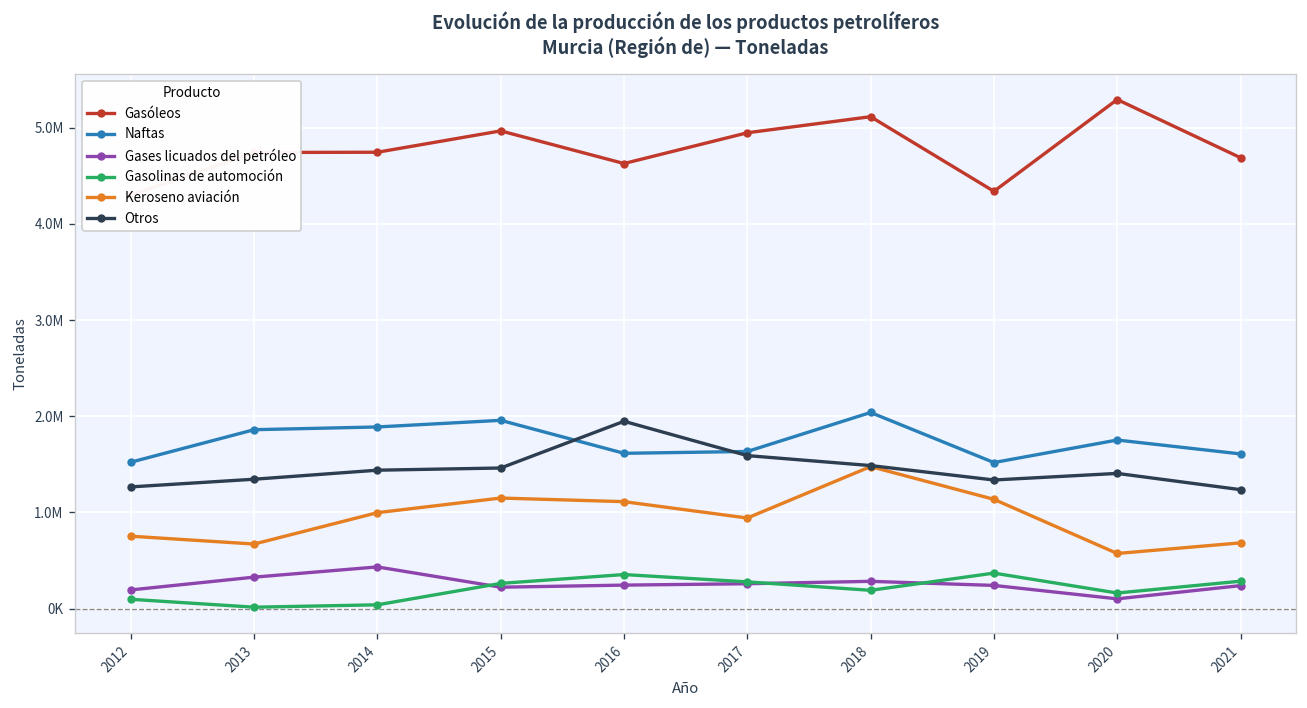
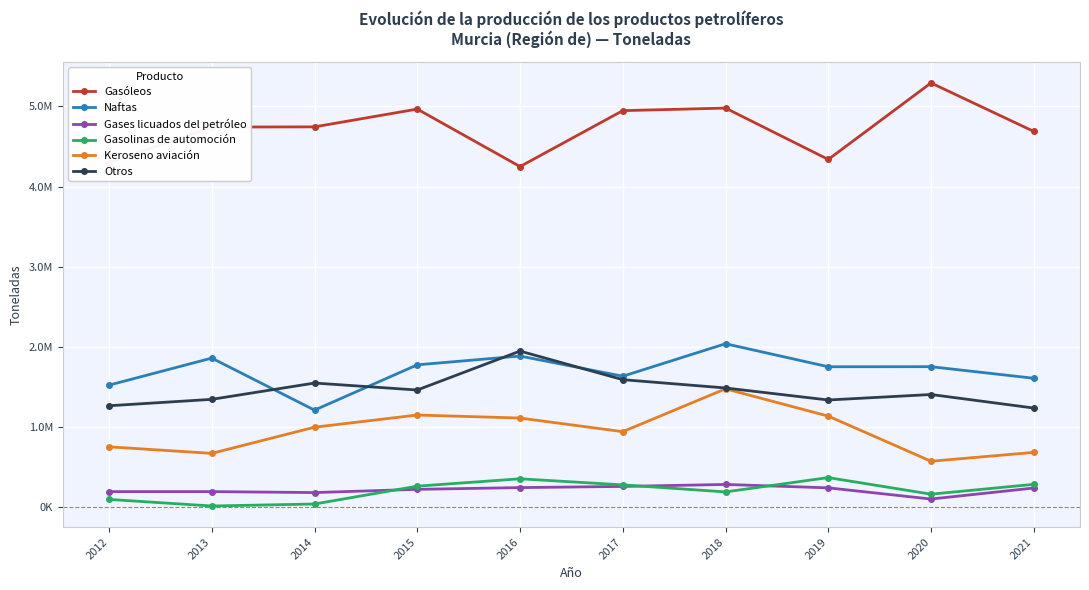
Gases licuados del petróleo, 2013: 300000 -> 200000
Naftas, 2014: 1900000 -> 1200000
Gases licuados del petróleo, 2014: 400000 -> 200000
Otros, 2014: 1400000 -> 1500000
Naftas, 2015: 2000000 -> 1800000
Gasóleos, 2016: 4600000 -> 4200000
Naftas, 2016: 1600000 -> 1900000
Gasóleos, 2018: 5100000 -> 5000000
Naftas, 2019: 1500000 -> 1800000
